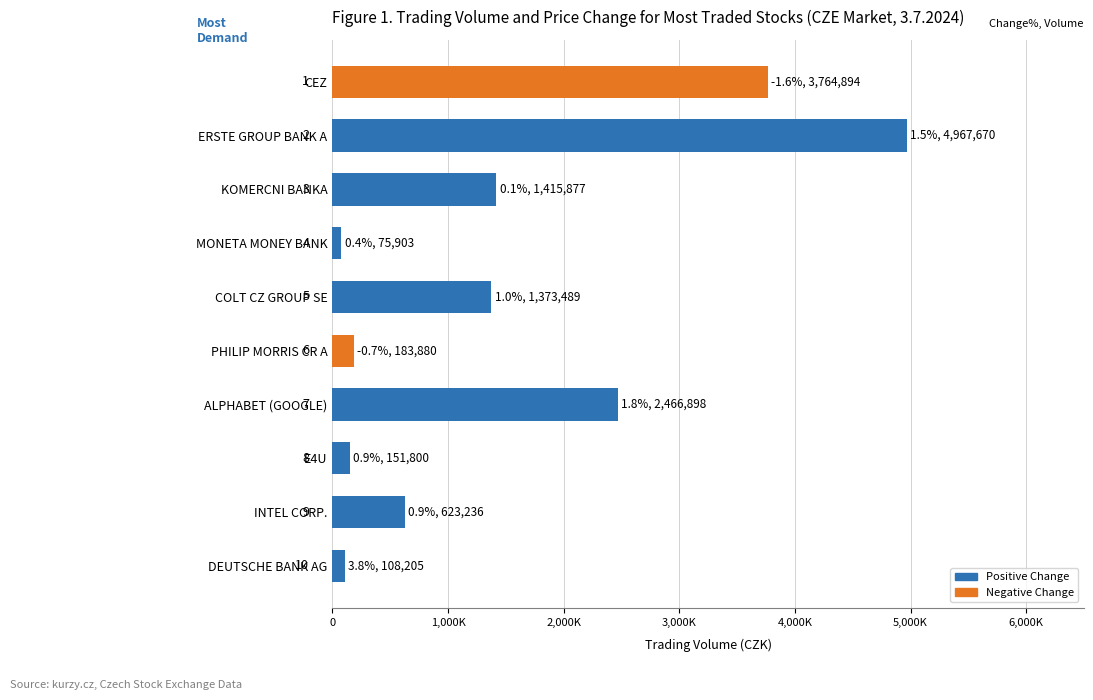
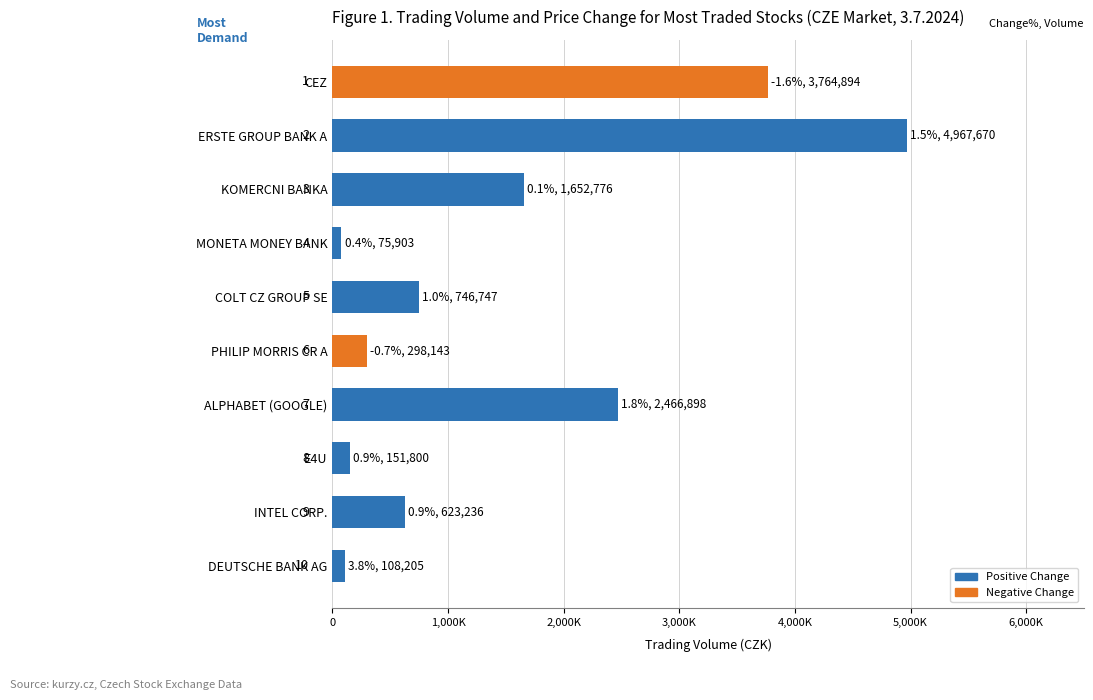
KOMERCNI BANKA: 1,415,877 -> 1,652,776
COLT CZ GROUP SE: 1,373,489 -> 746,747
PHILIP MORRIS CR A: 183,880 -> 298,143
